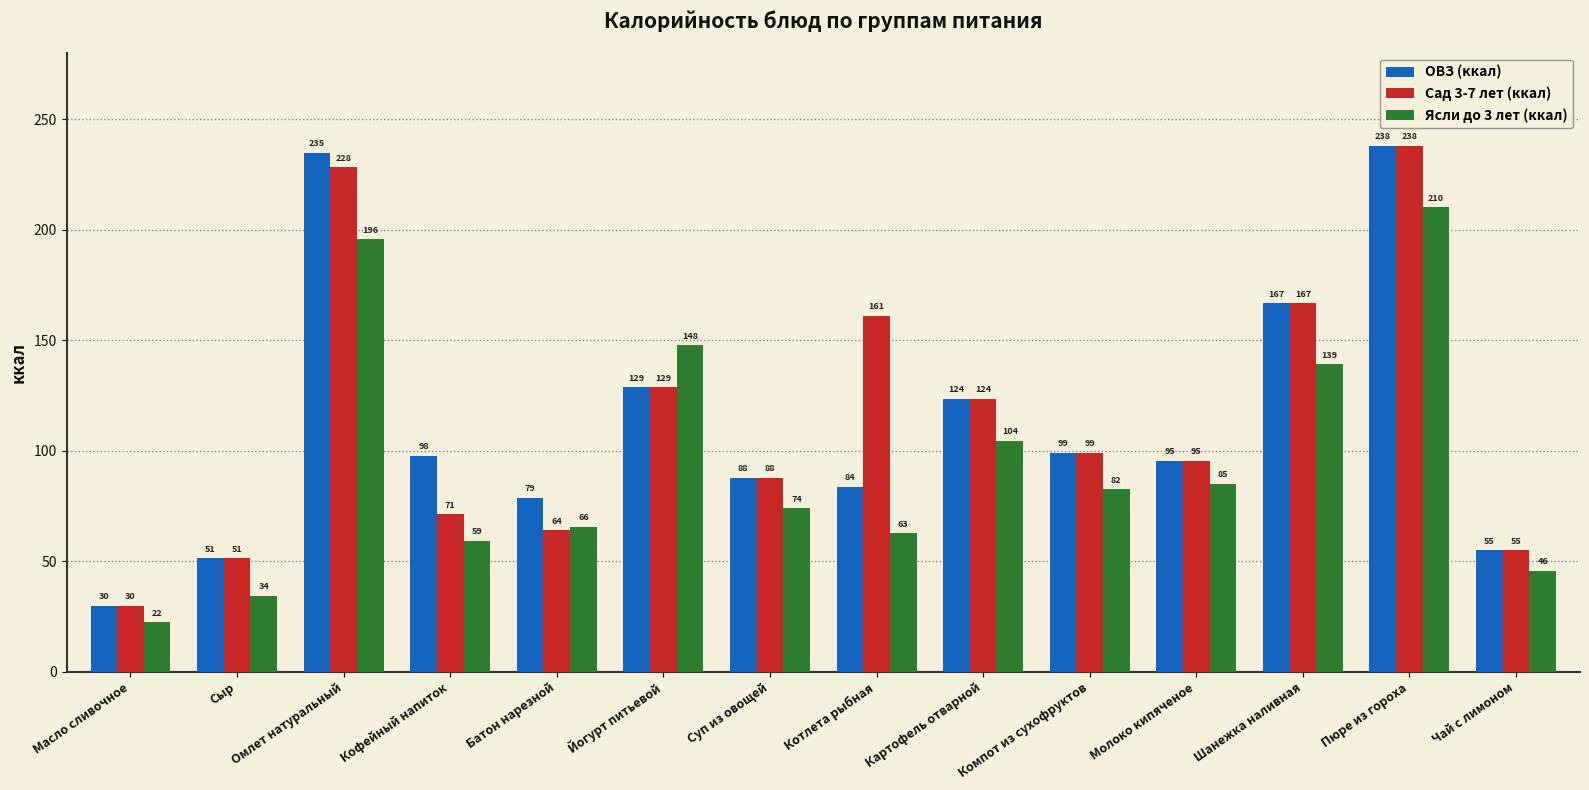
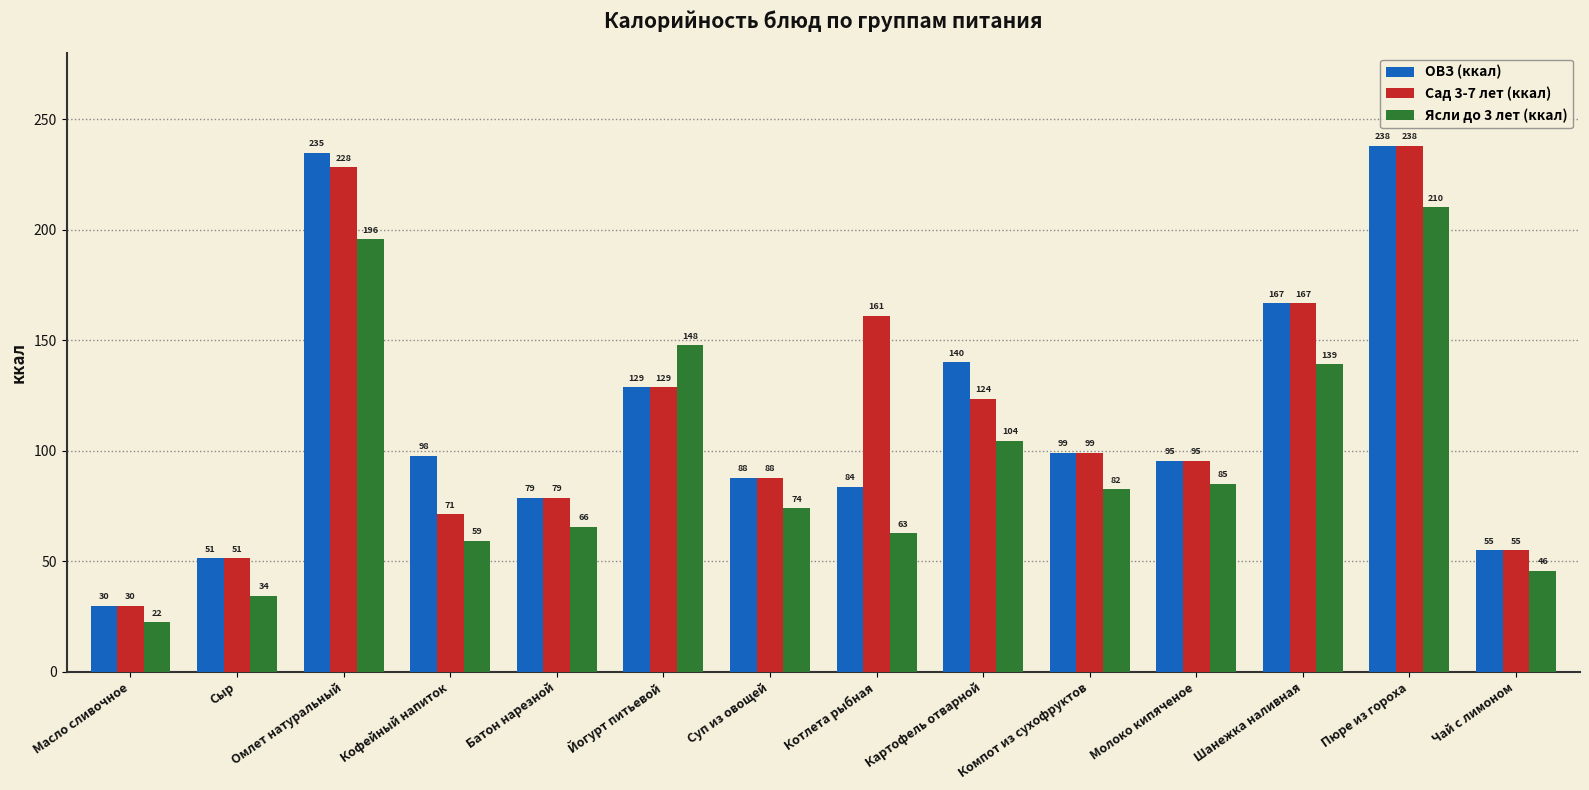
Сад 3-7 лет (ккал), Батон нарезной: 64 -> 79
ОВЗ (ккал), Картофель отварной: 124 -> 140
